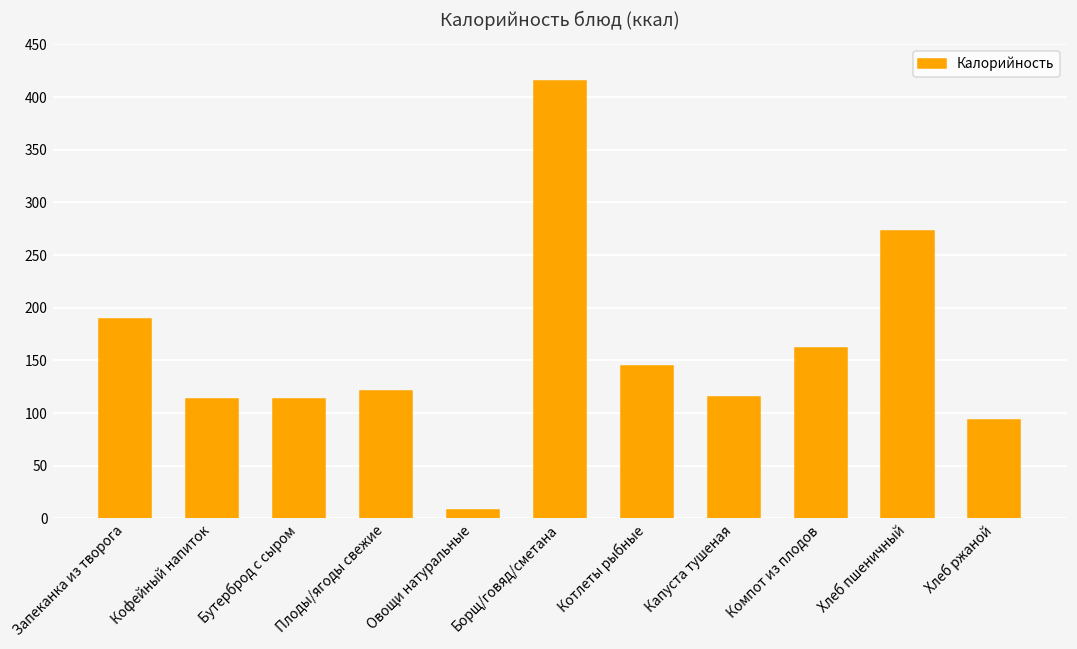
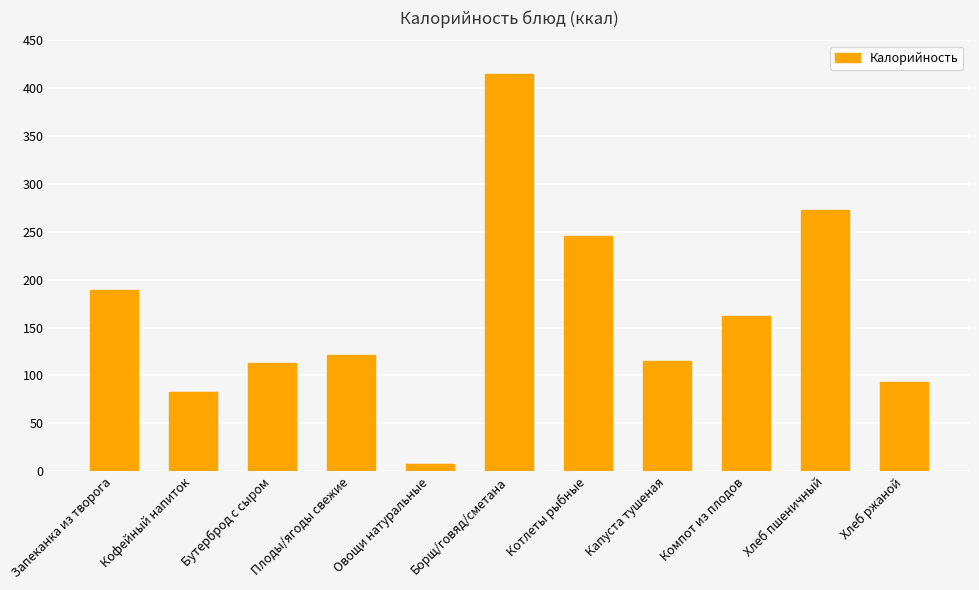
Кофейный напиток: 110 -> 80
Котлеты рыбные: 150 -> 250
